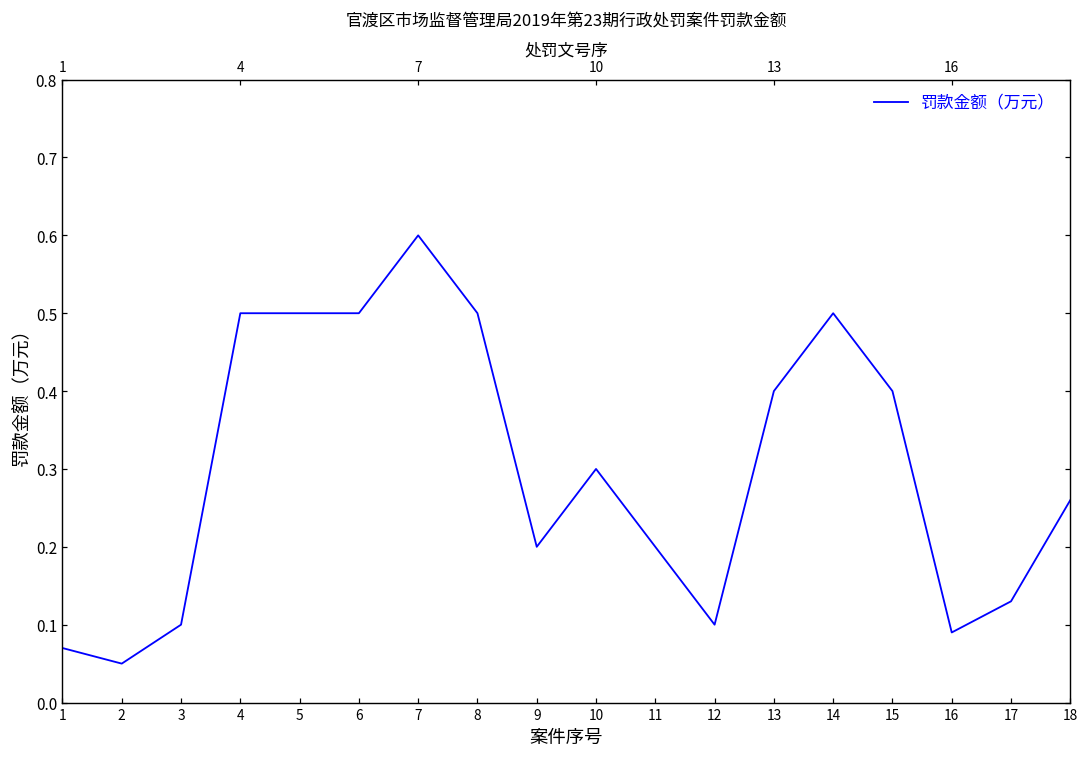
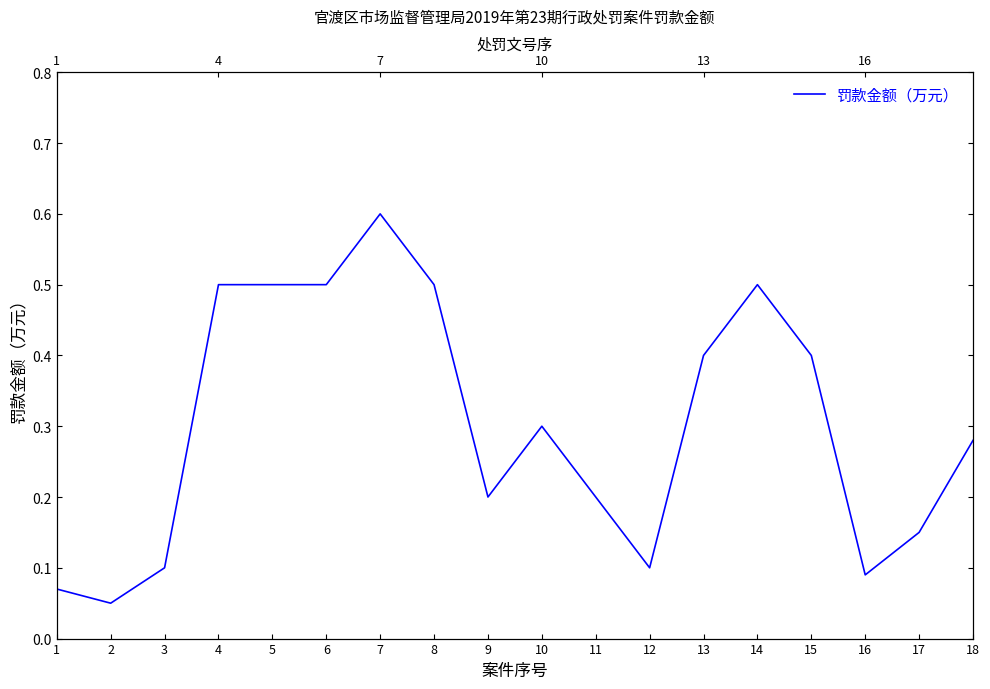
17: 0.13 -> 0.15
18: 0.26 -> 0.28
